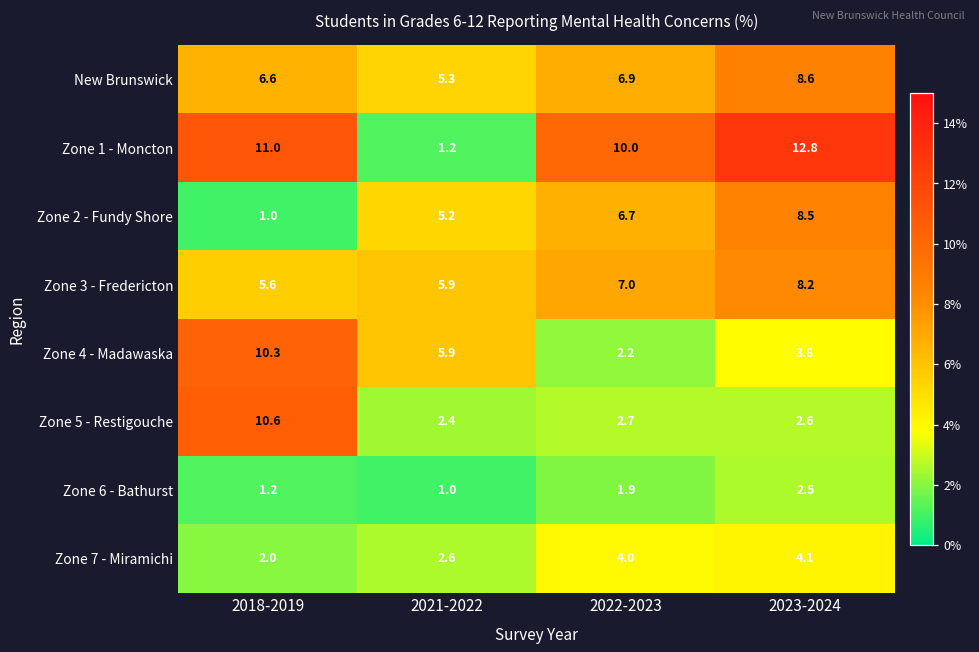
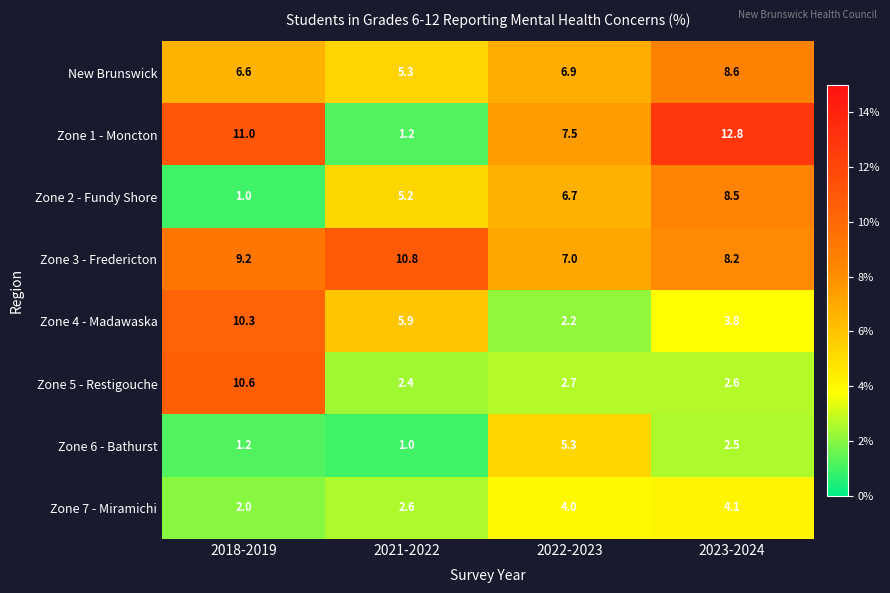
Zone 1 - Moncton, 2022-2023: 10.0 -> 7.5
Zone 3 - Fredericton, 2018-2019: 5.6 -> 9.2
Zone 3 - Fredericton, 2021-2022: 5.9 -> 10.8
Zone 6 - Bathurst, 2022-2023: 1.9 -> 5.3
